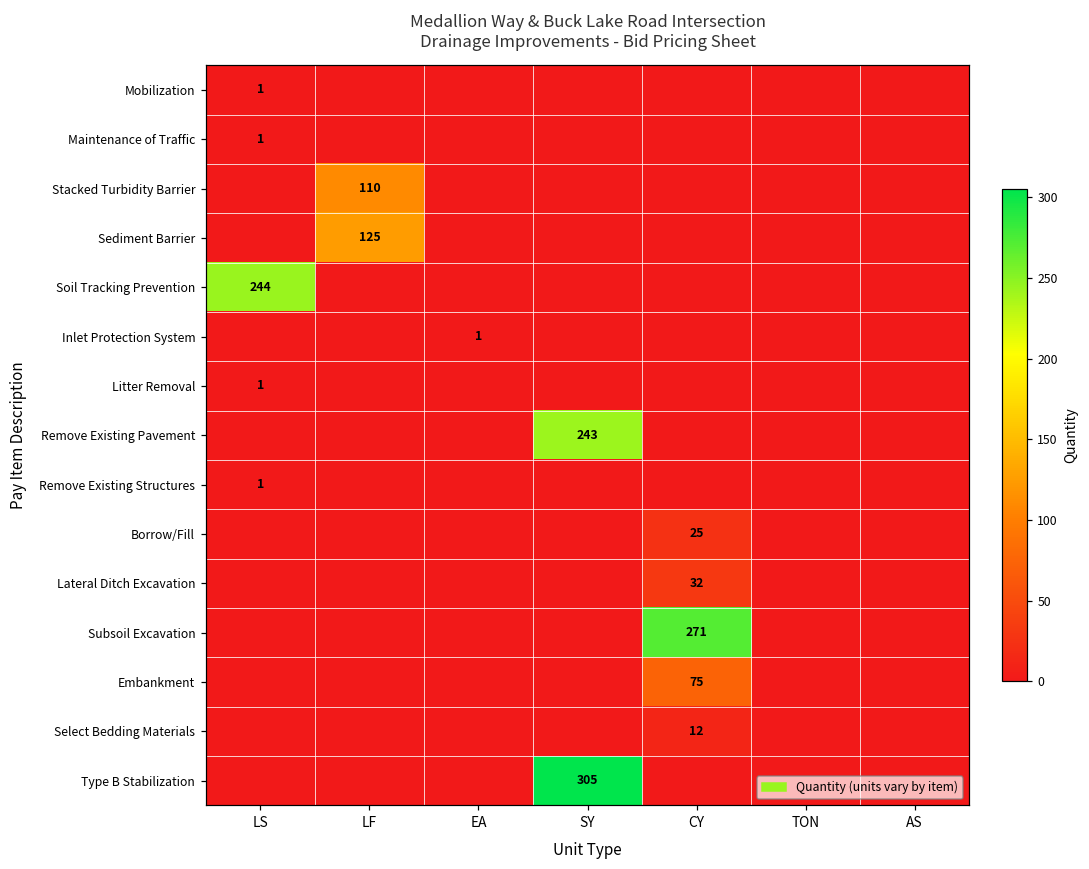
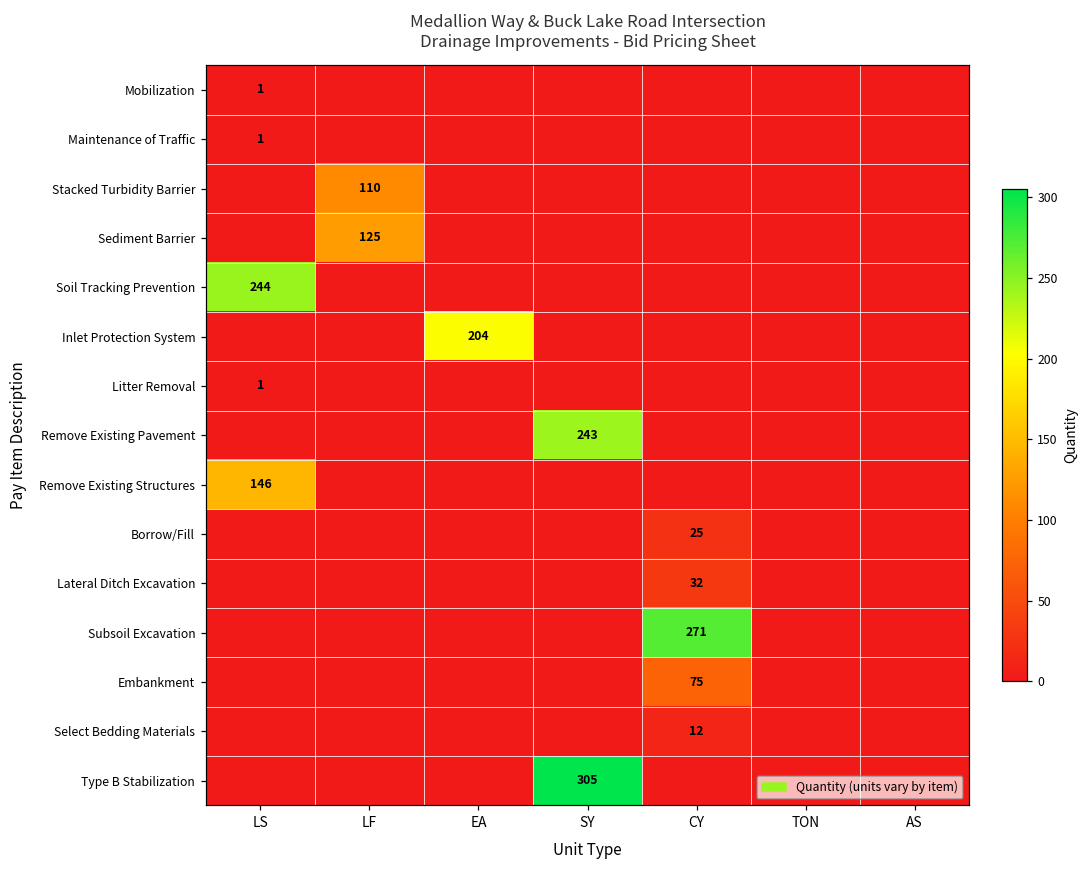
Inlet Protection System, EA: 1 -> 204
Remove Existing Structures, LS: 1 -> 146
